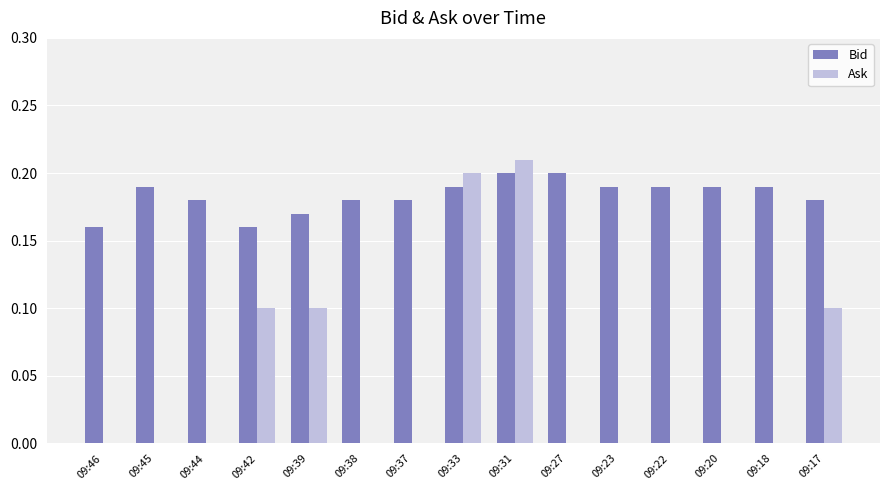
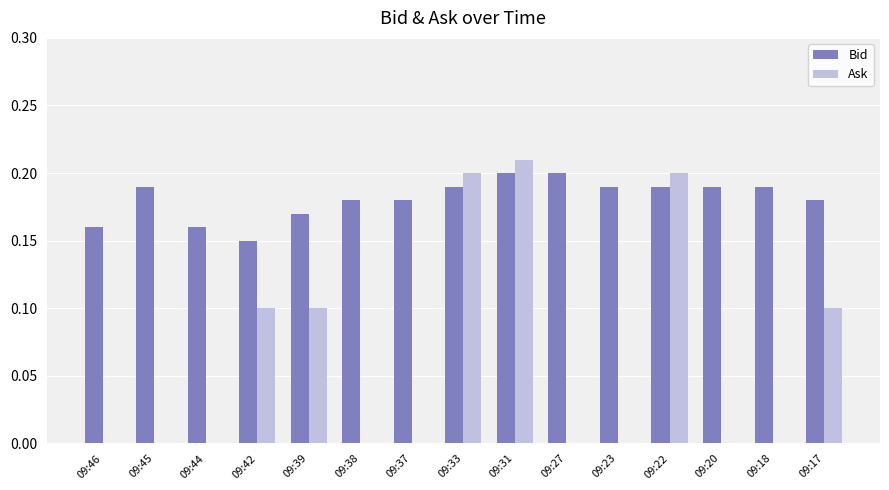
Bid, 09:44: 0.18 -> 0.16
Bid, 09:42: 0.16 -> 0.15
Ask, 09:22: 0.0 -> 0.2
